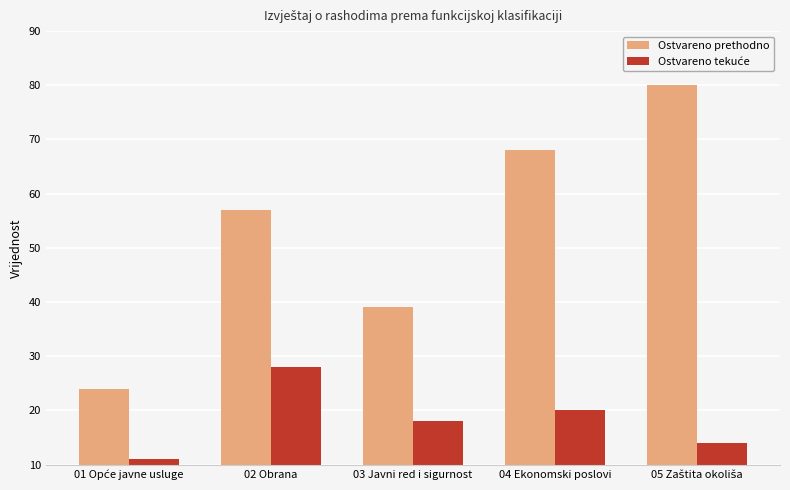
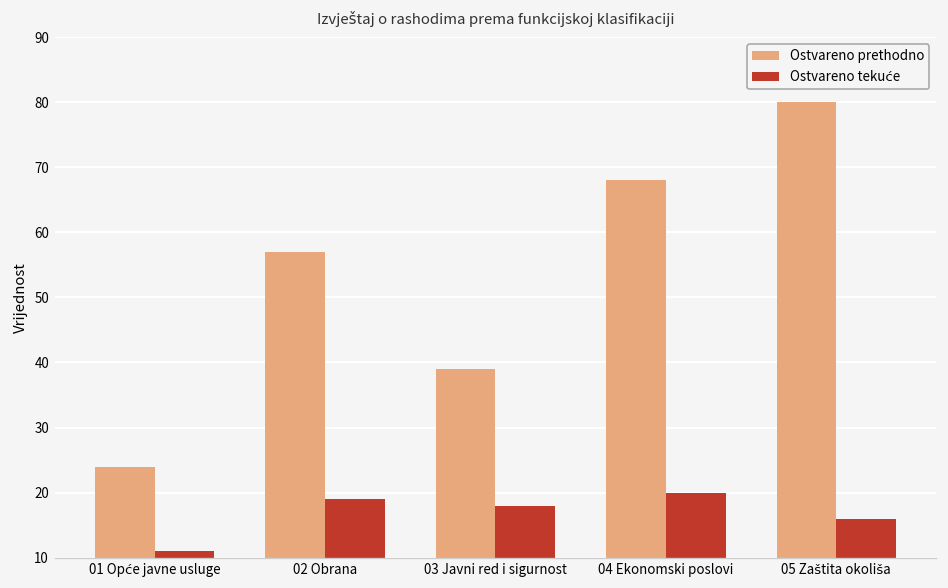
Ostvareno tekuće, 02 Obrana: 28 -> 19
Ostvareno tekuće, 05 Zaštita okoliša: 14 -> 16
